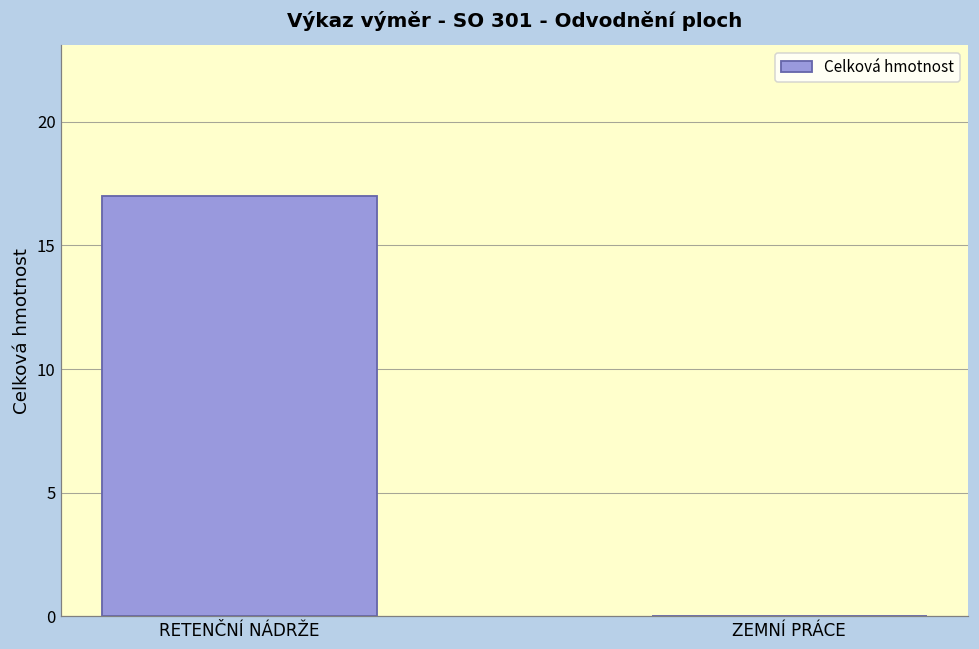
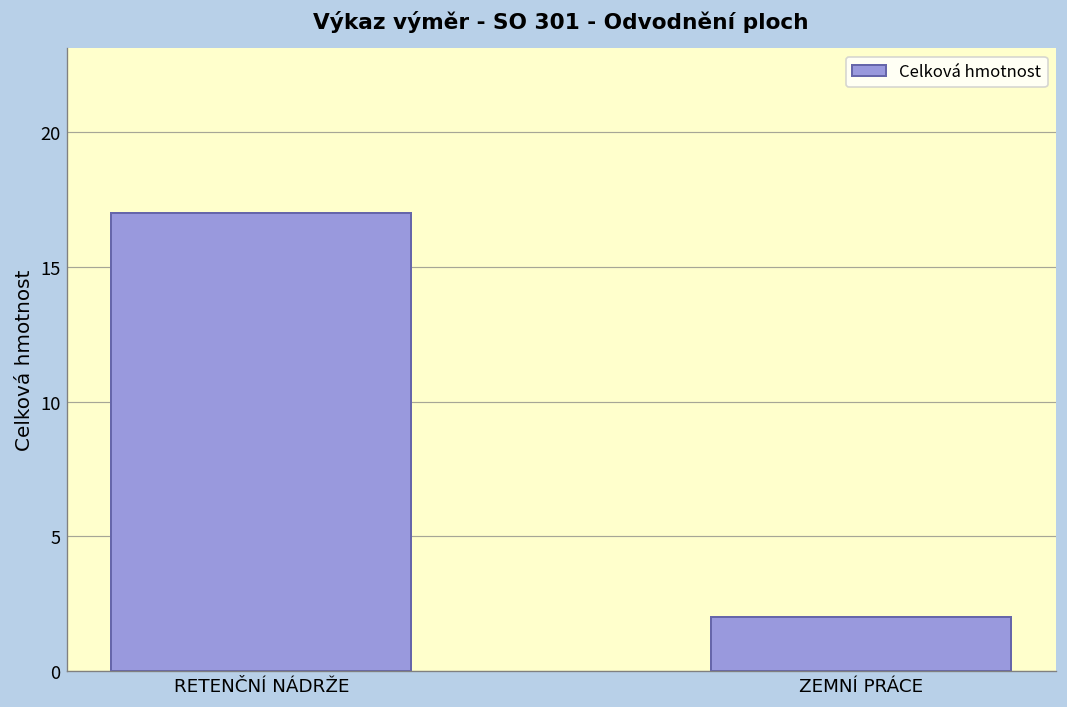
ZEMNÍ PRÁCE: 0 -> 2
